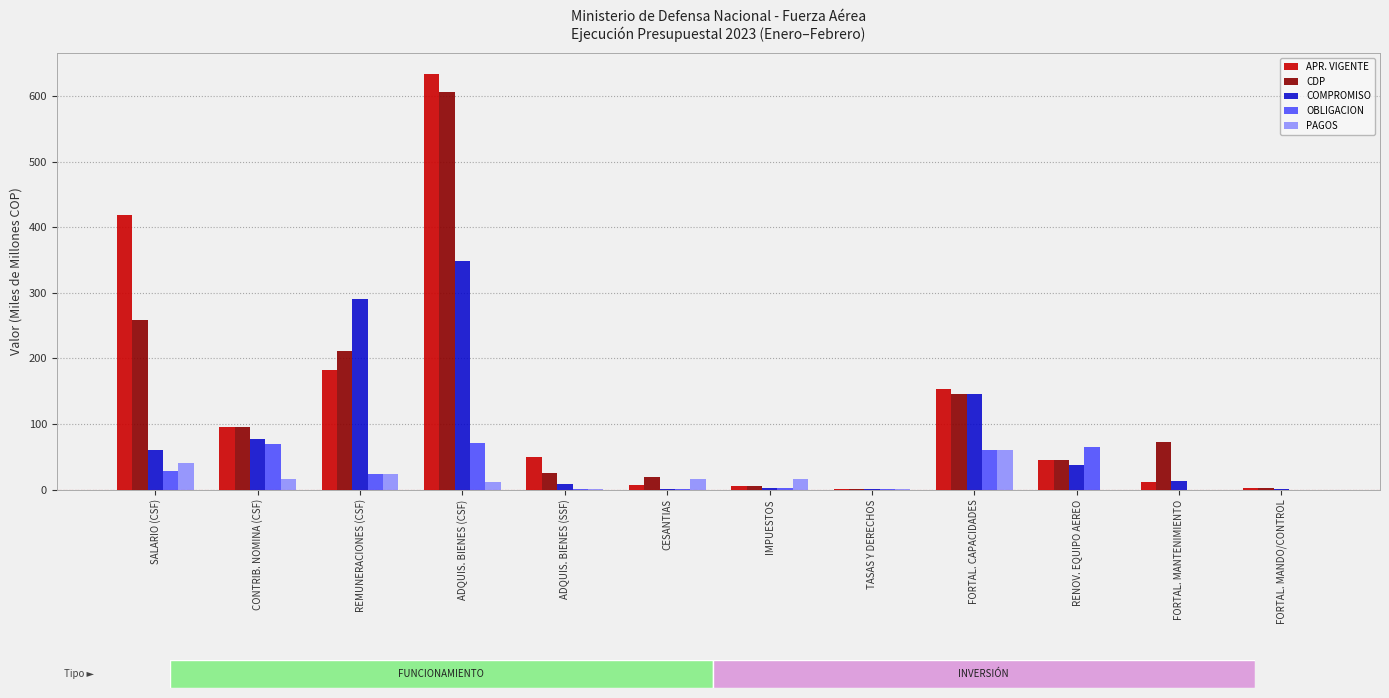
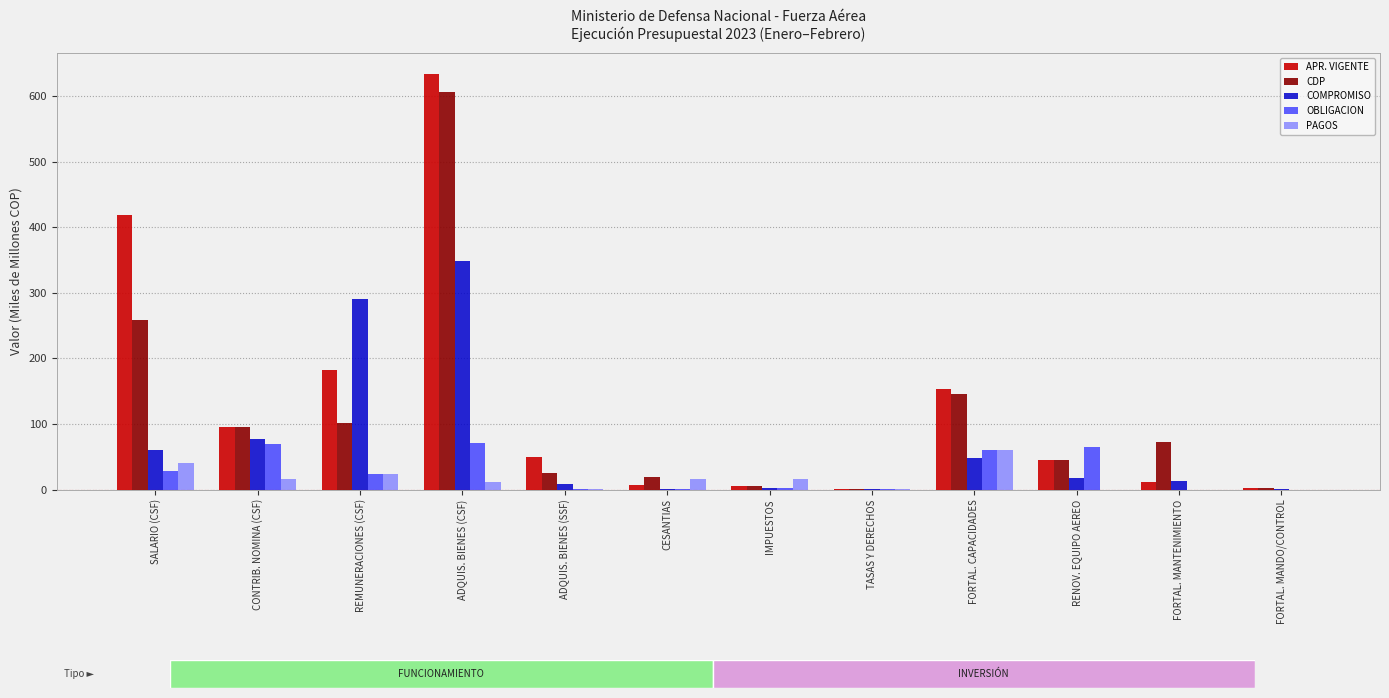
CDP, REMUNERACIONES (CSF): 210 -> 100
COMPROMISO, FORTAL. CAPACIDADES: 150 -> 50
COMPROMISO, RENOV. EQUIPO AEREO: 40 -> 20
